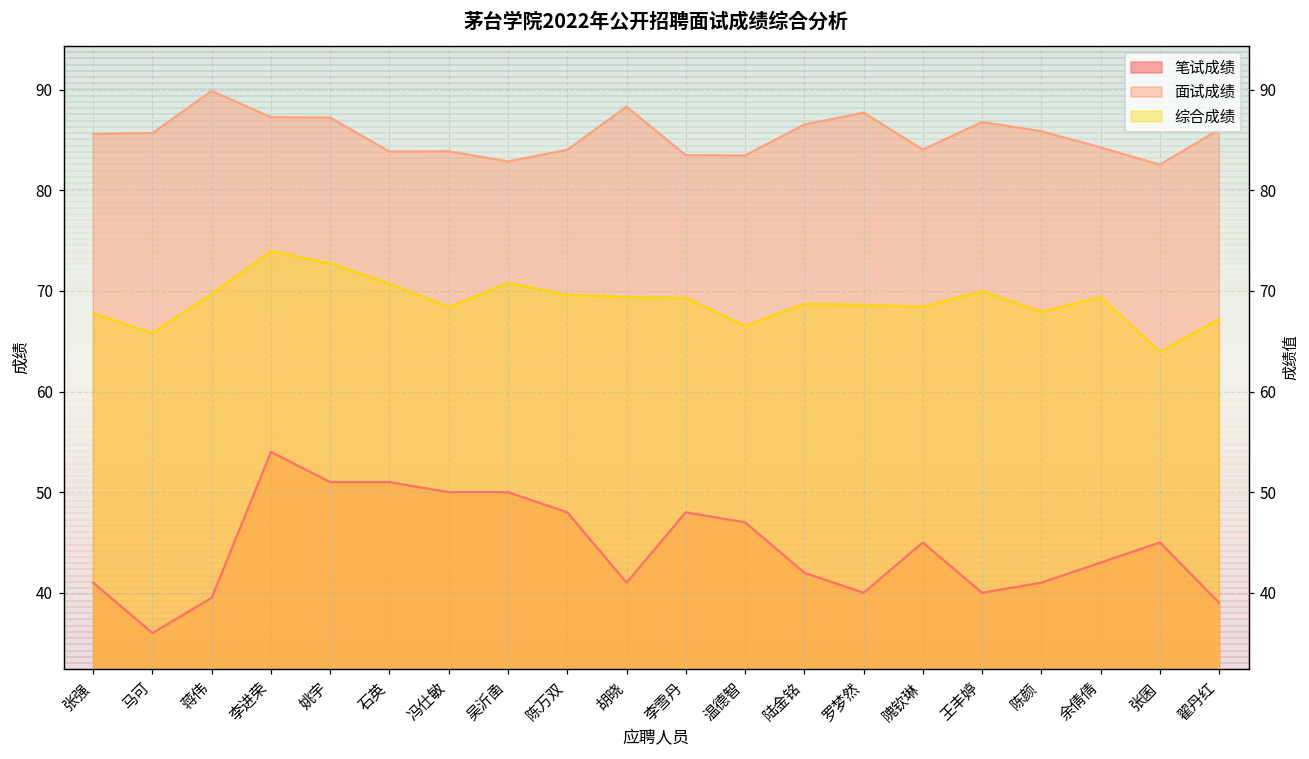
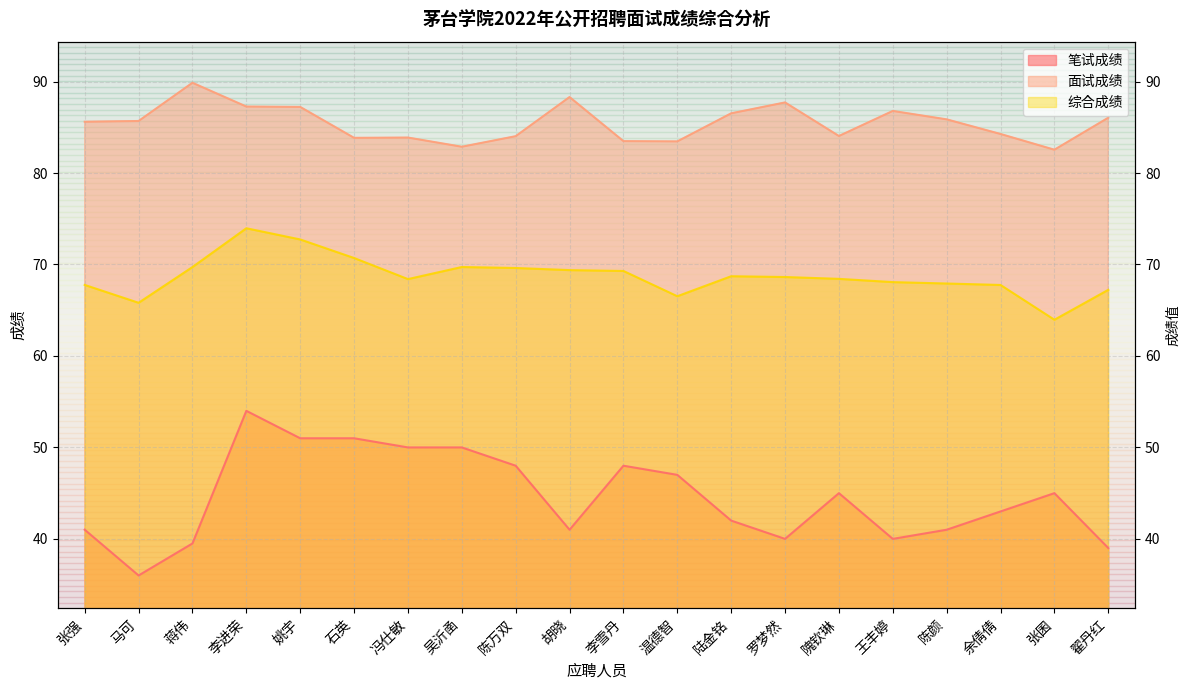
综合成绩, 吴沂圅: 71 -> 70
综合成绩, 王丰婷: 70 -> 68
综合成绩, 余倩倩: 69 -> 68
